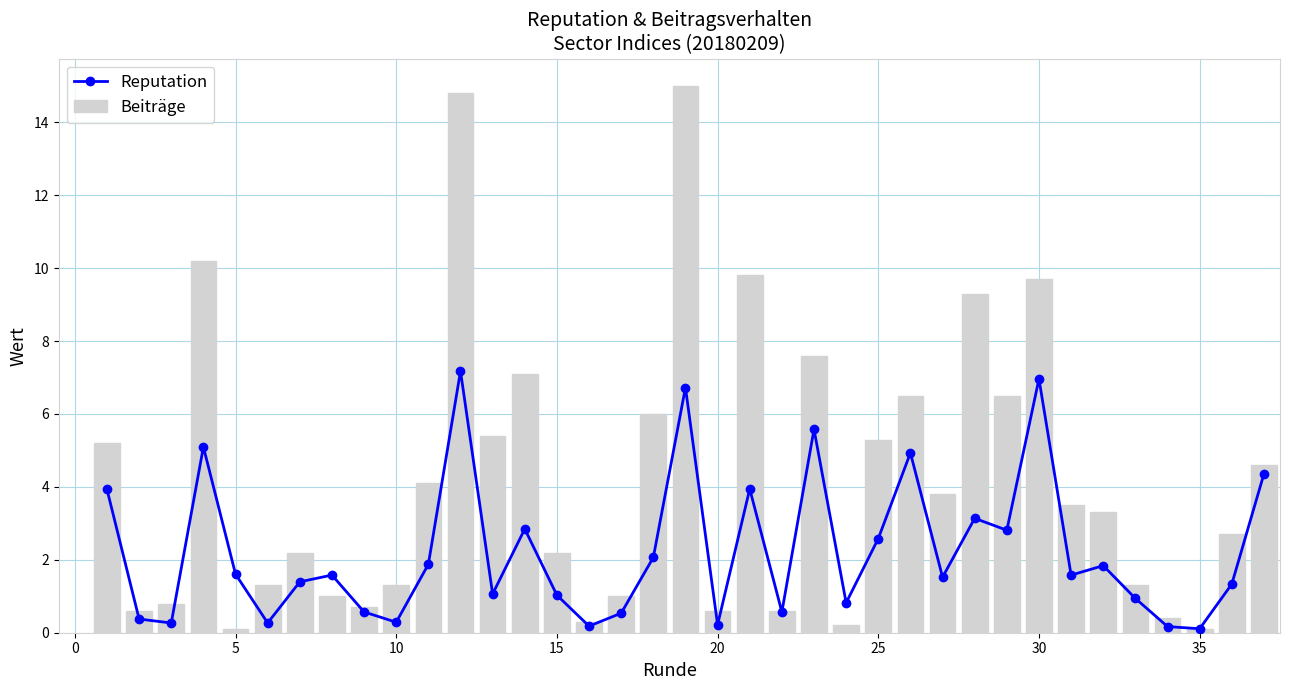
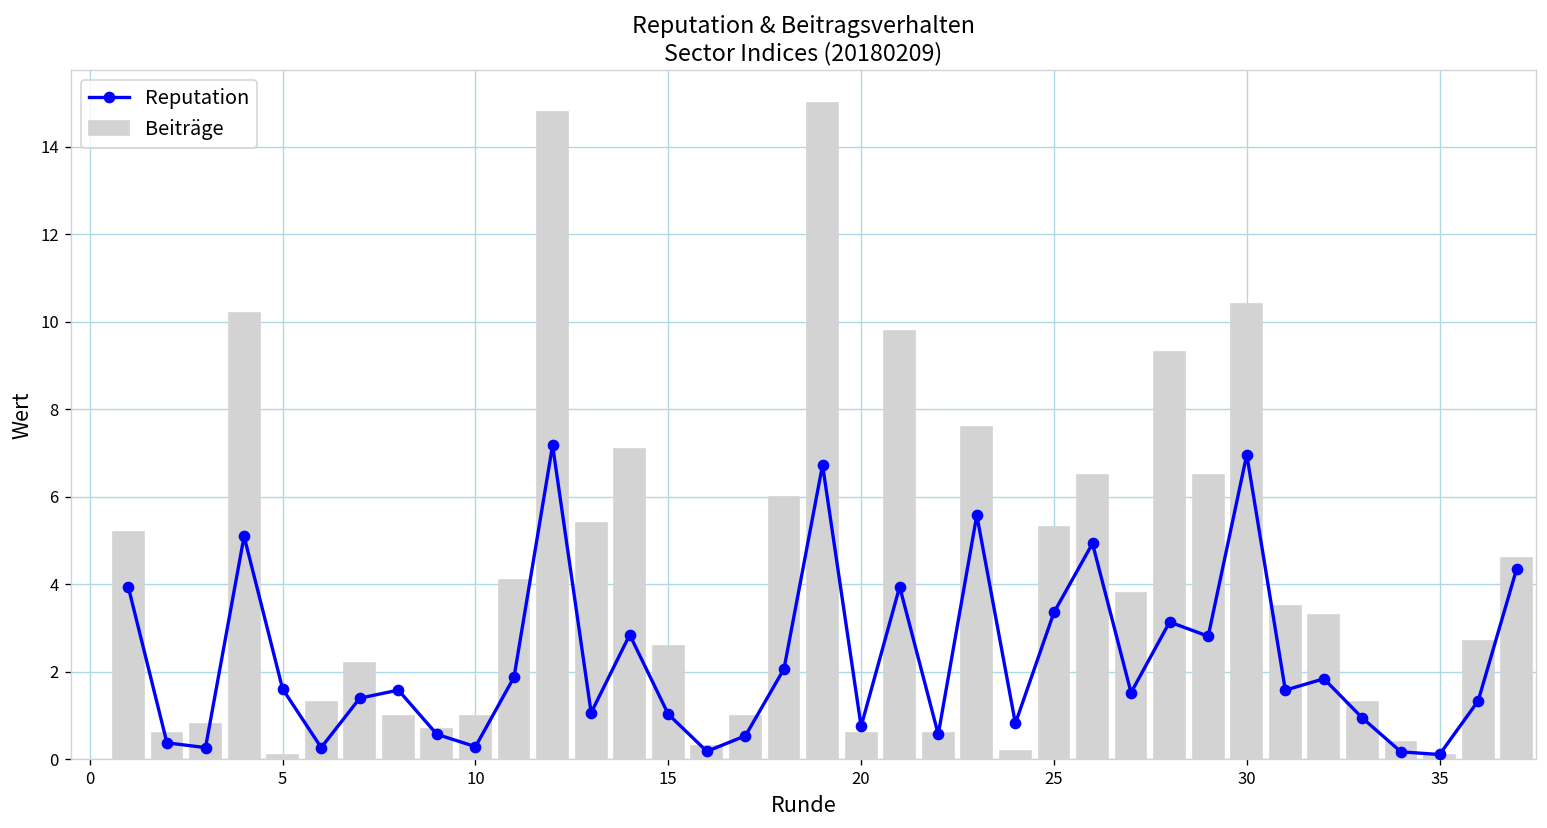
Beiträge, 10: 1.3 -> 1.0
Beiträge, 15: 2.2 -> 2.6
Reputation, 20: 0.2 -> 0.8
Reputation, 25: 2.6 -> 3.4
Beiträge, 30: 9.7 -> 10.4
